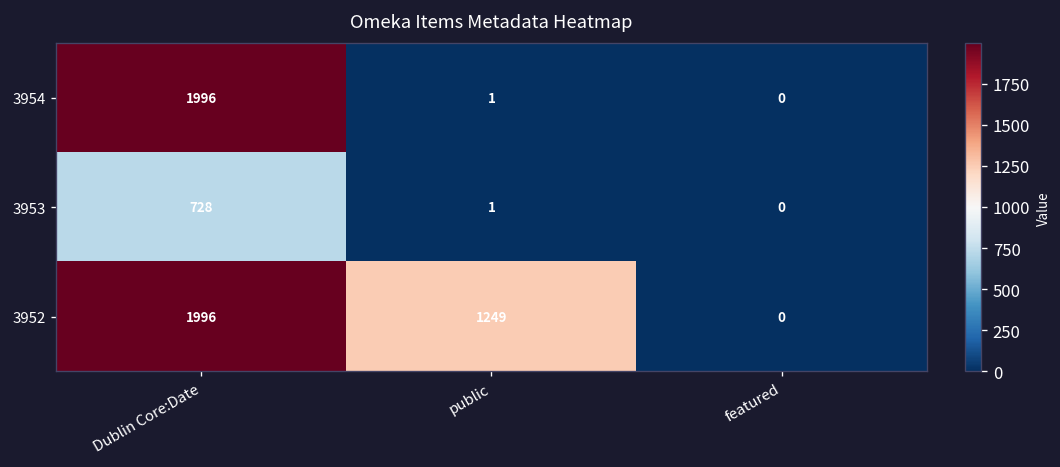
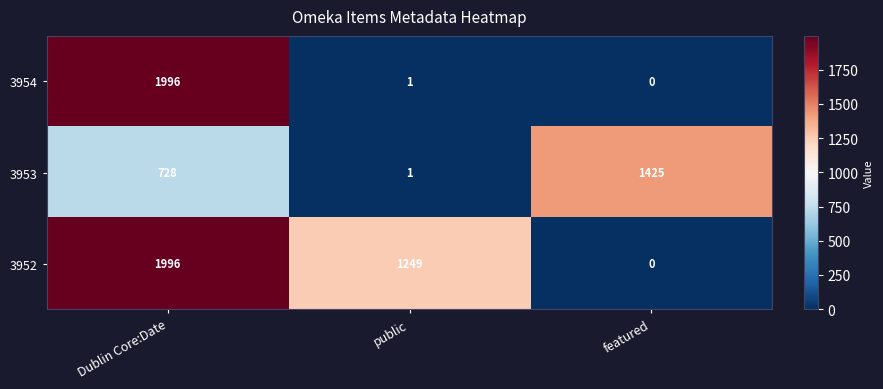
3953, featured: 0 -> 1425
